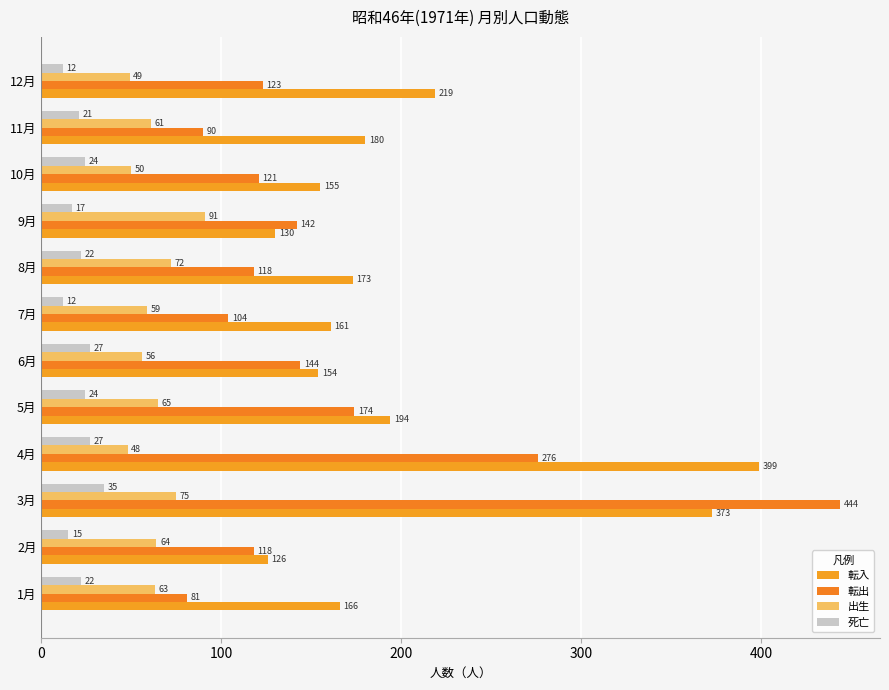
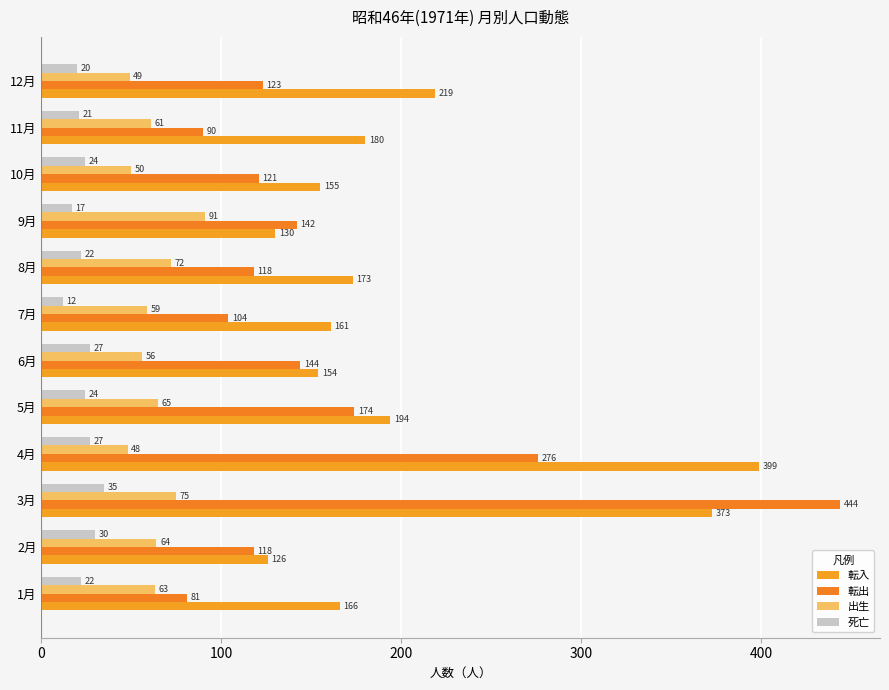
死亡, 12月: 12 -> 20
死亡, 2月: 15 -> 30
